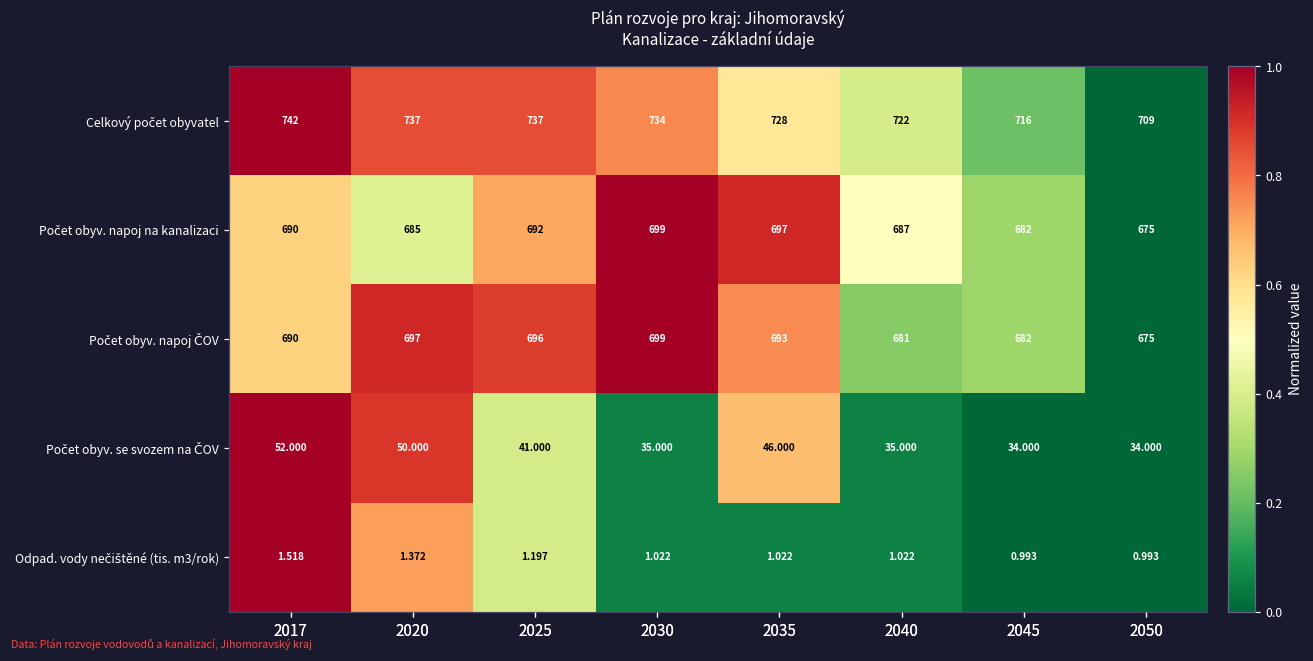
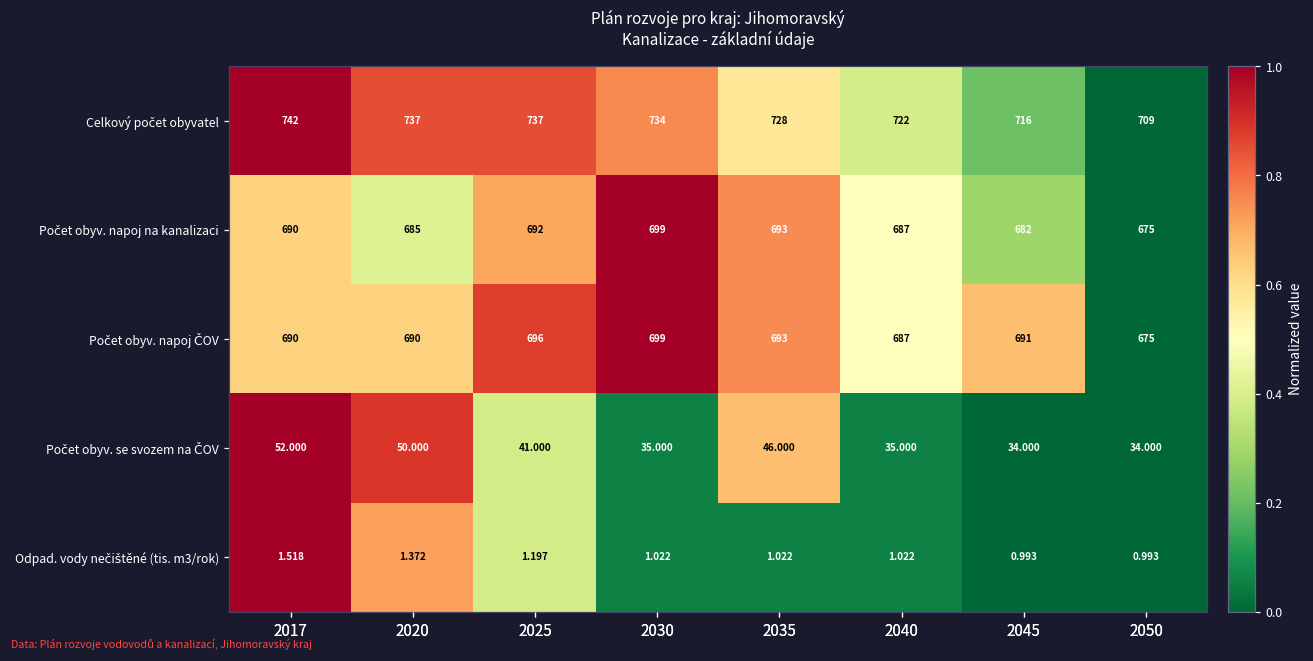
Počet obyv. napoj na kanalizaci, 2035: 697 -> 693
Počet obyv. napoj ČOV, 2020: 697 -> 690
Počet obyv. napoj ČOV, 2040: 681 -> 687
Počet obyv. napoj ČOV, 2045: 682 -> 691
